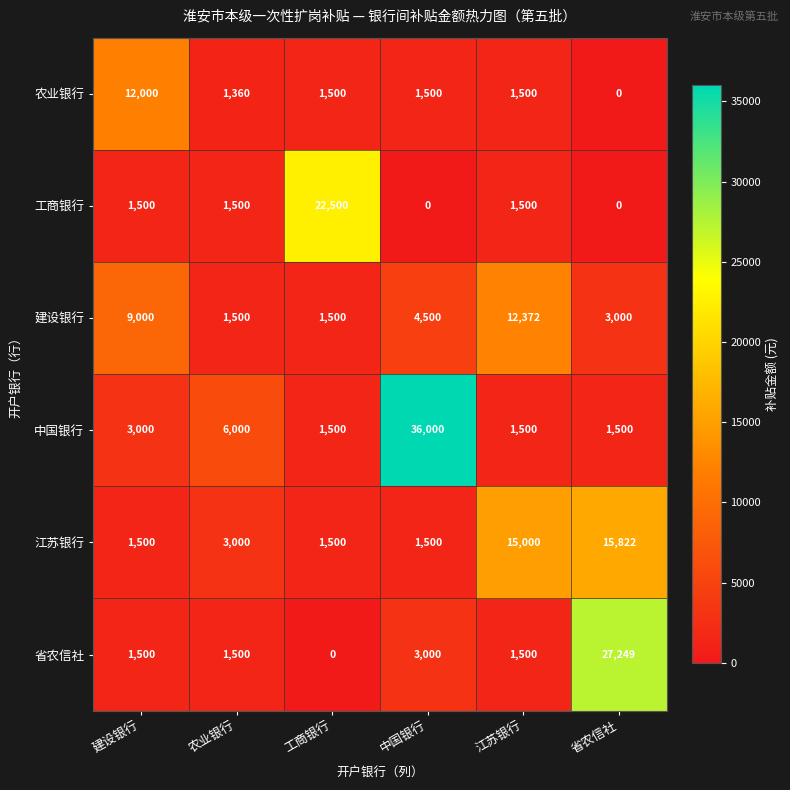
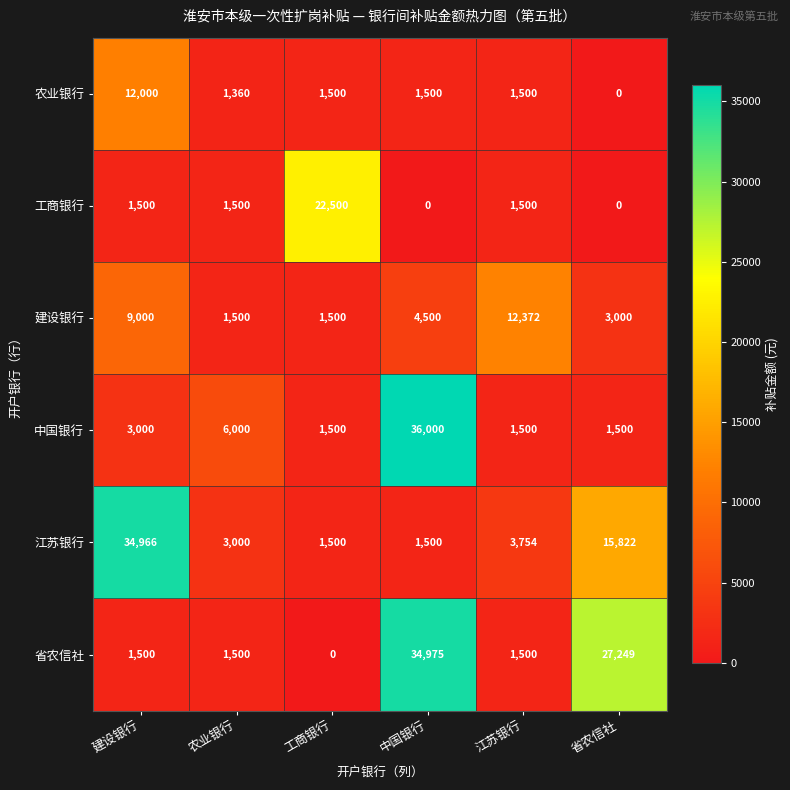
江苏银行, 建设银行: 1,500 -> 34,966
江苏银行, 江苏银行: 15,000 -> 3,754
省农信社, 中国银行: 3,000 -> 34,975
